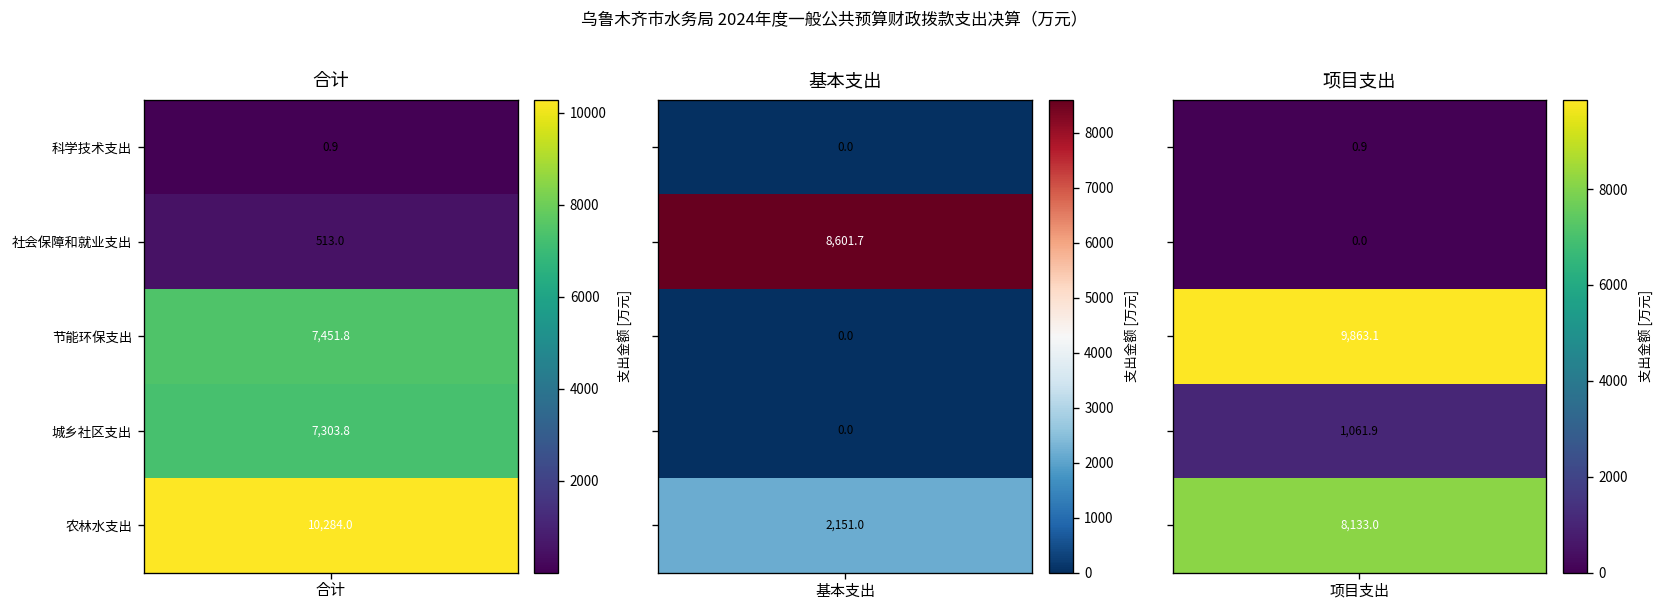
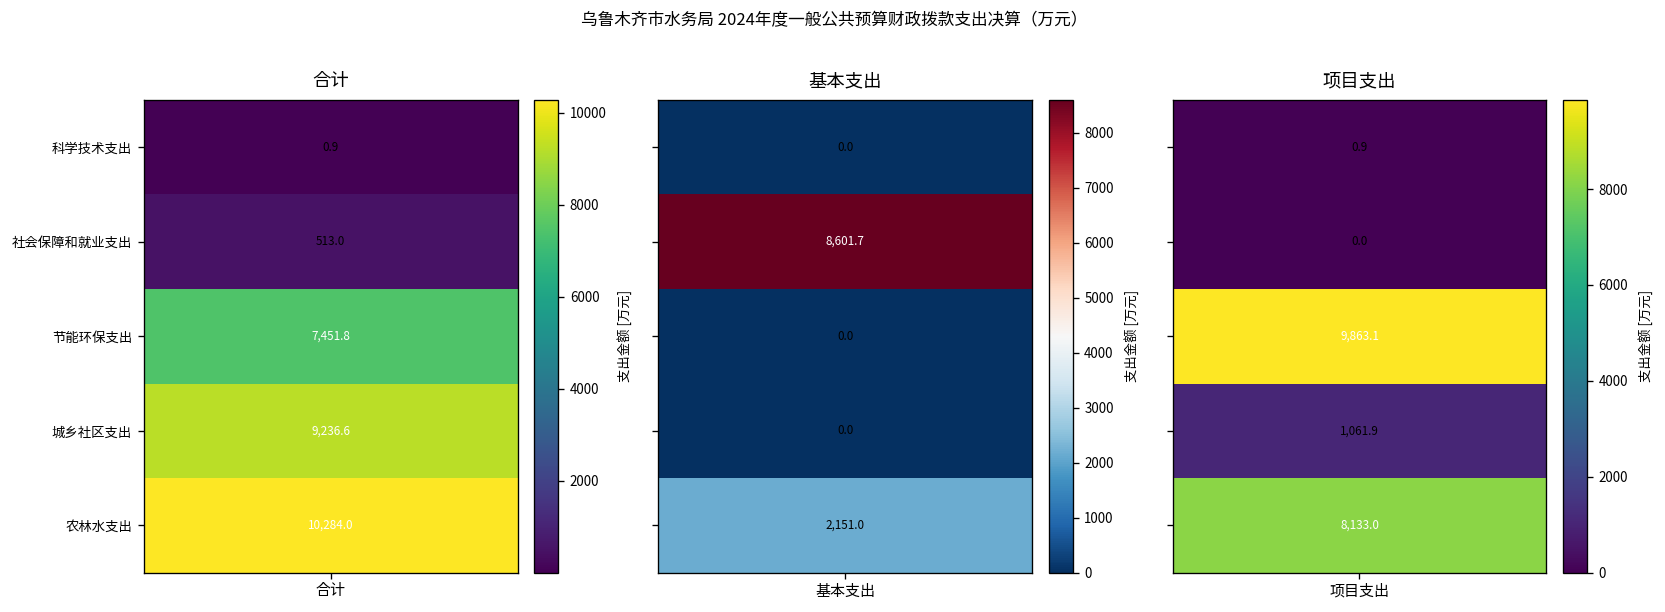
合计, 城乡社区支出, 合计: 7,303.8 -> 9,236.6
